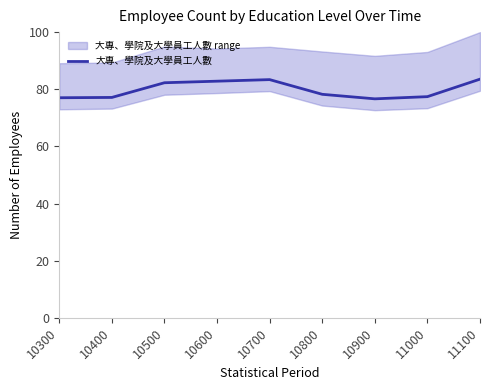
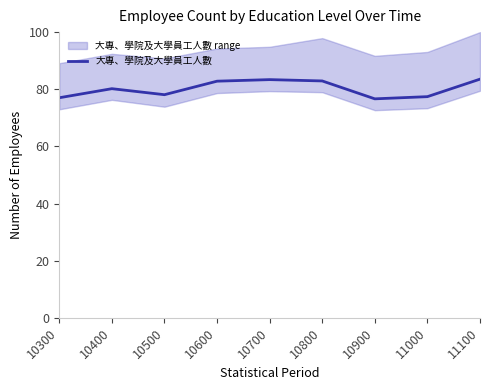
大專、學院及大學員工人數, 10400: 77 -> 80
大專、學院及大學員工人數, 10500: 82 -> 78
大專、學院及大學員工人數, 10800: 78 -> 83
